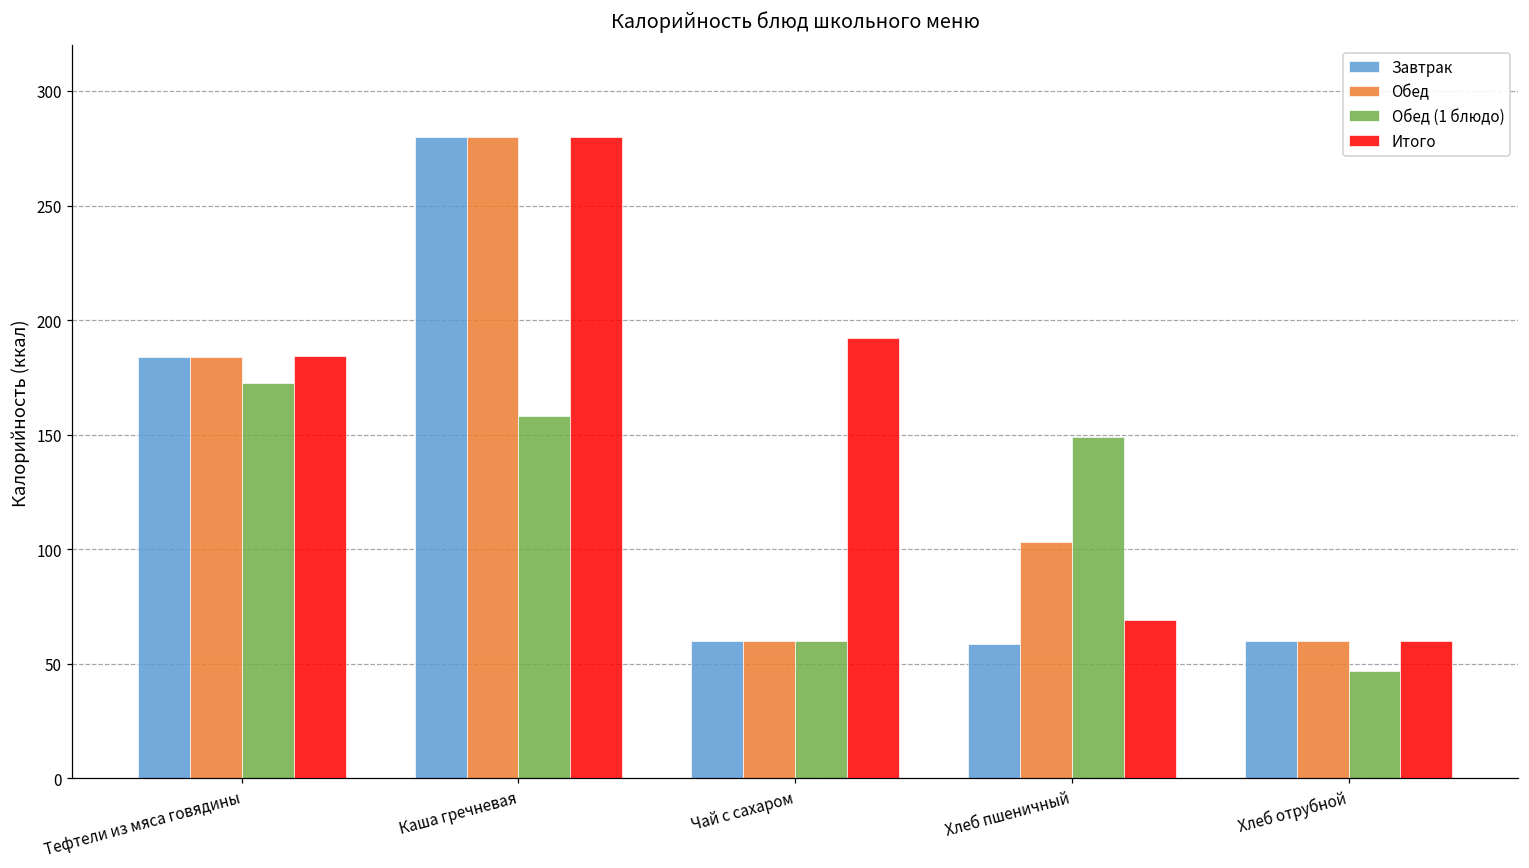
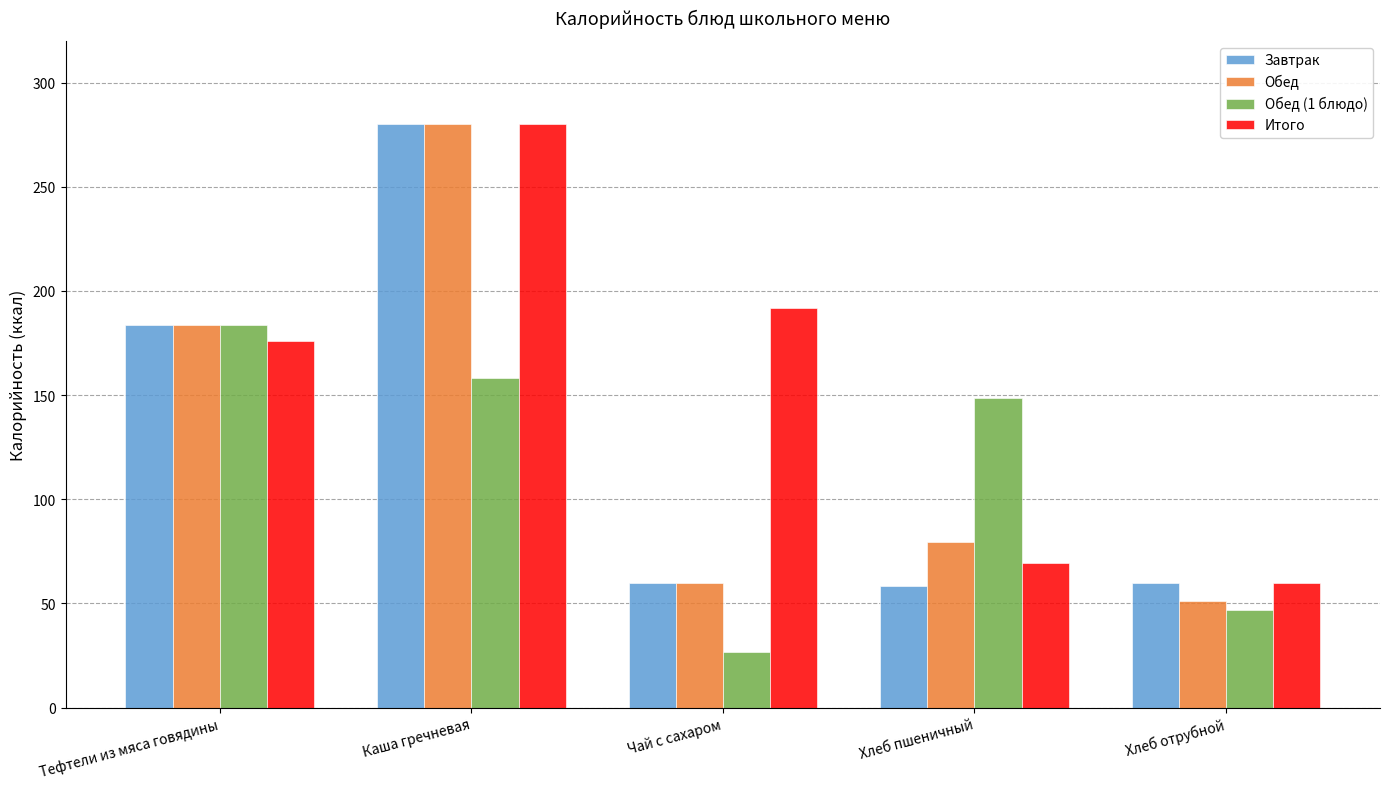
Обед (1 блюдо), Тефтели из мяса говядины: 172 -> 184
Итого, Тефтели из мяса говядины: 184 -> 176
Обед (1 блюдо), Чай с сахаром: 60 -> 27
Обед, Хлеб пшеничный: 103 -> 80
Обед, Хлеб отрубной: 60 -> 51
